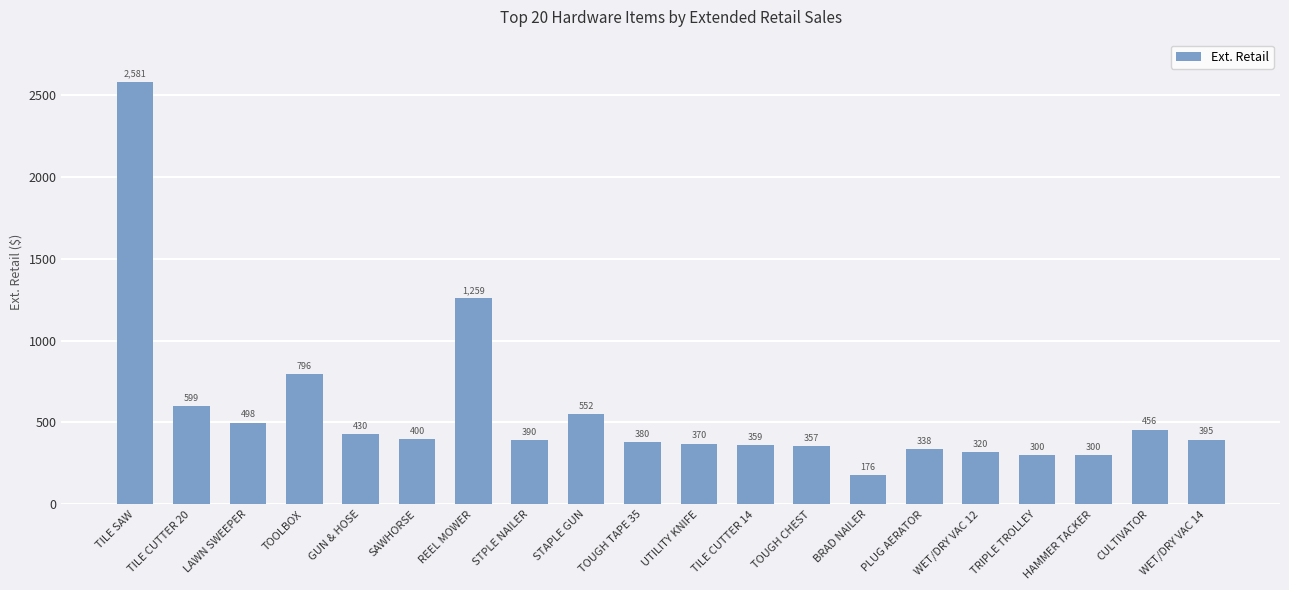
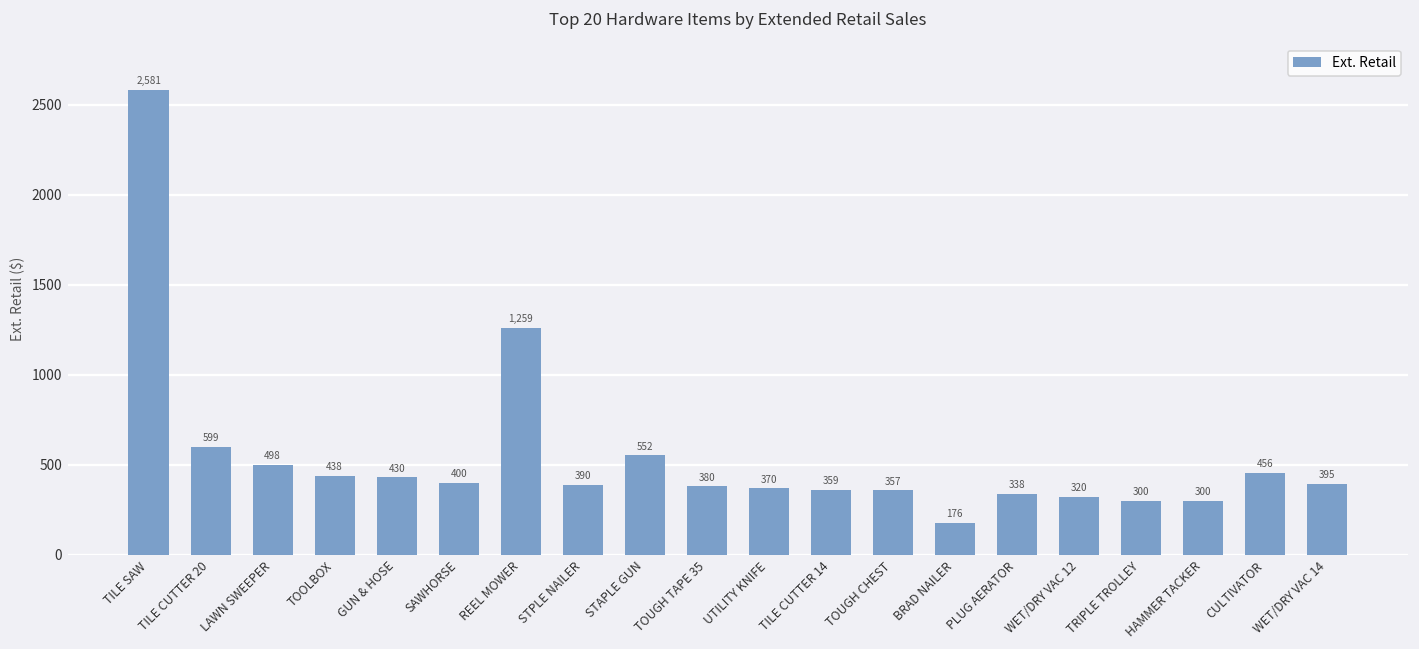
TOOLBOX: 796 -> 438
